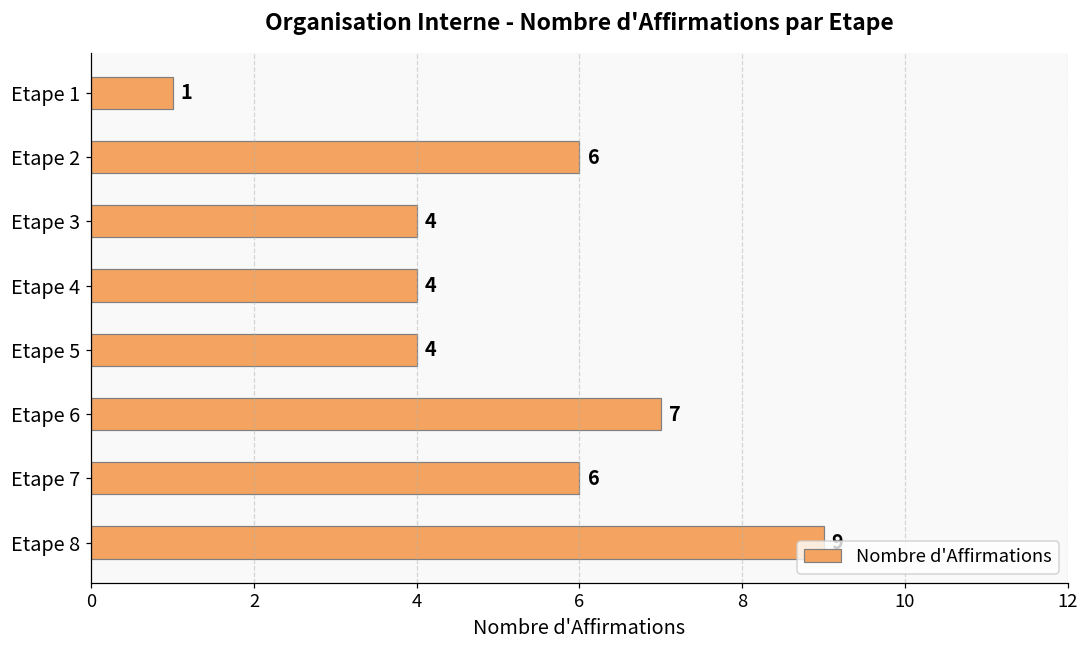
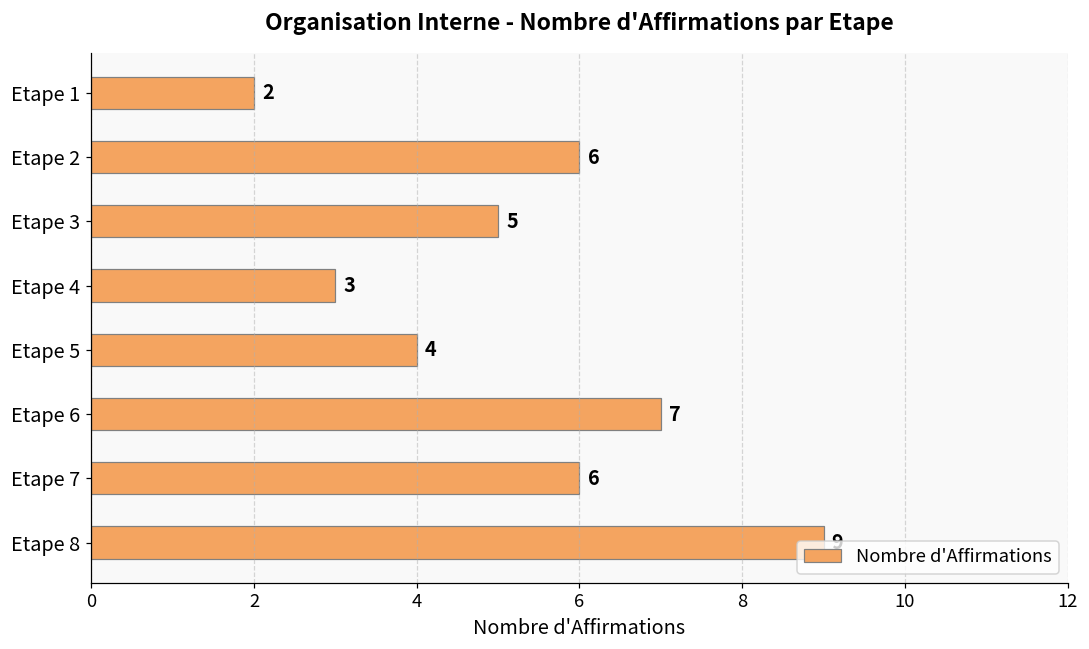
Etape 1: 1 -> 2
Etape 3: 4 -> 5
Etape 4: 4 -> 3
